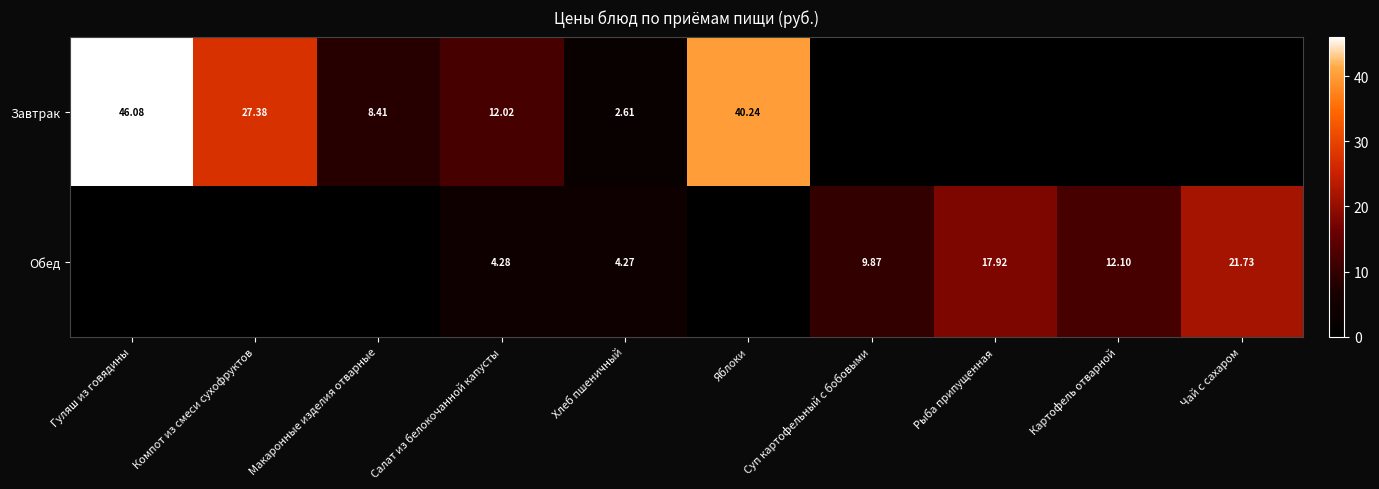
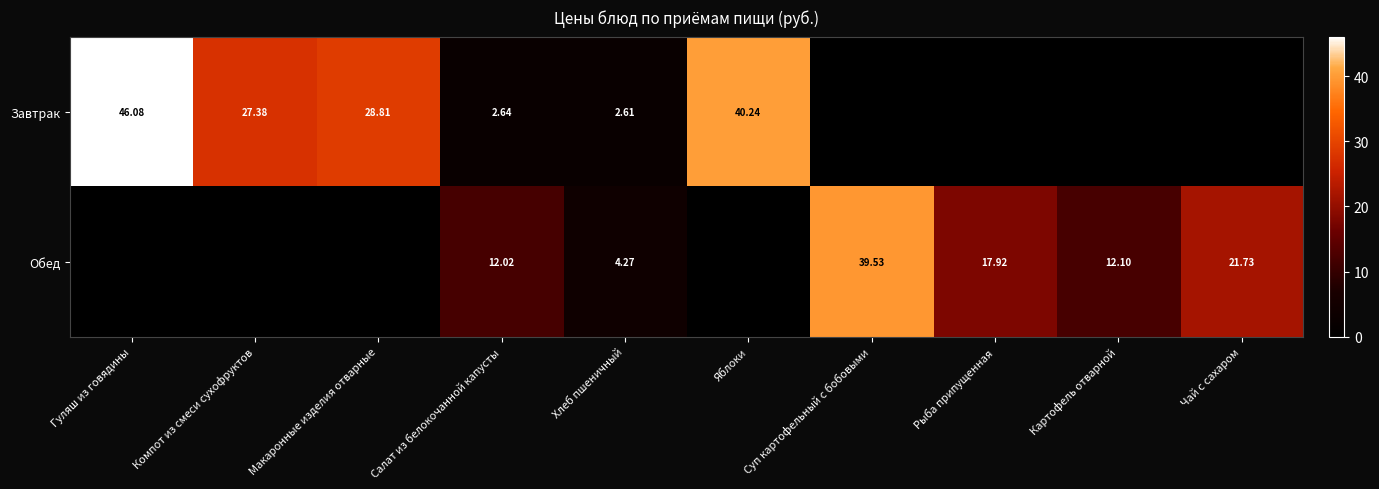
Завтрак, Макаронные изделия отварные: 8.41 -> 28.81
Завтрак, Салат из белокочанной капусты: 12.02 -> 2.64
Обед, Салат из белокочанной капусты: 4.28 -> 12.02
Обед, Суп картофельный с бобовыми: 9.87 -> 39.53
